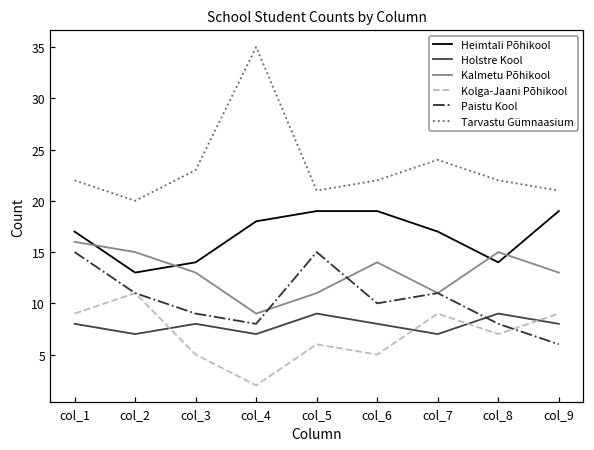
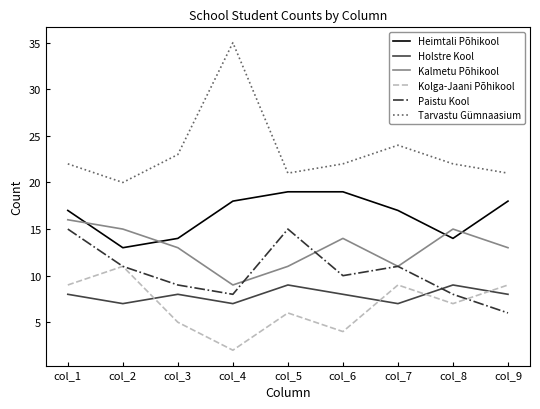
Kolga-Jaani Põhikool, col_6: 5 -> 4
Heimtali Põhikool, col_9: 19 -> 18
